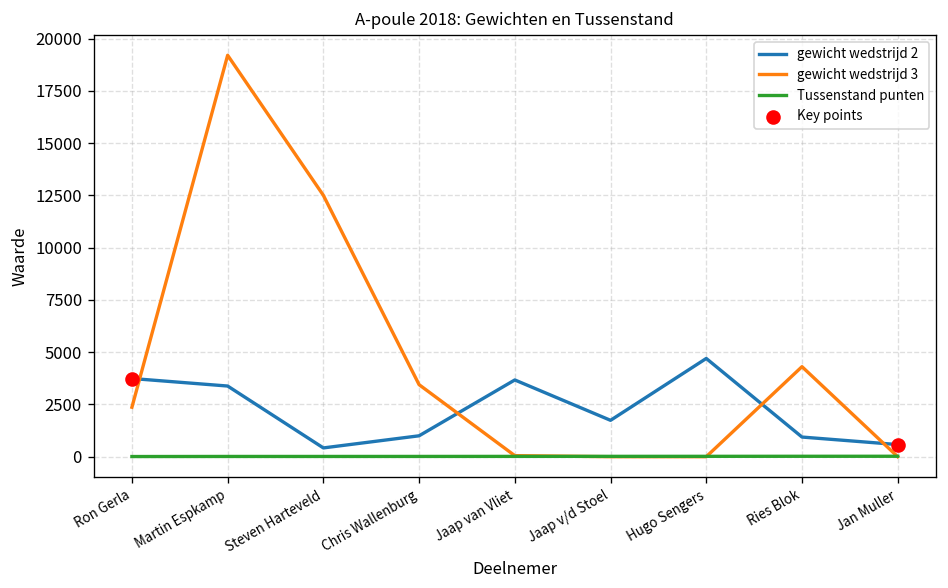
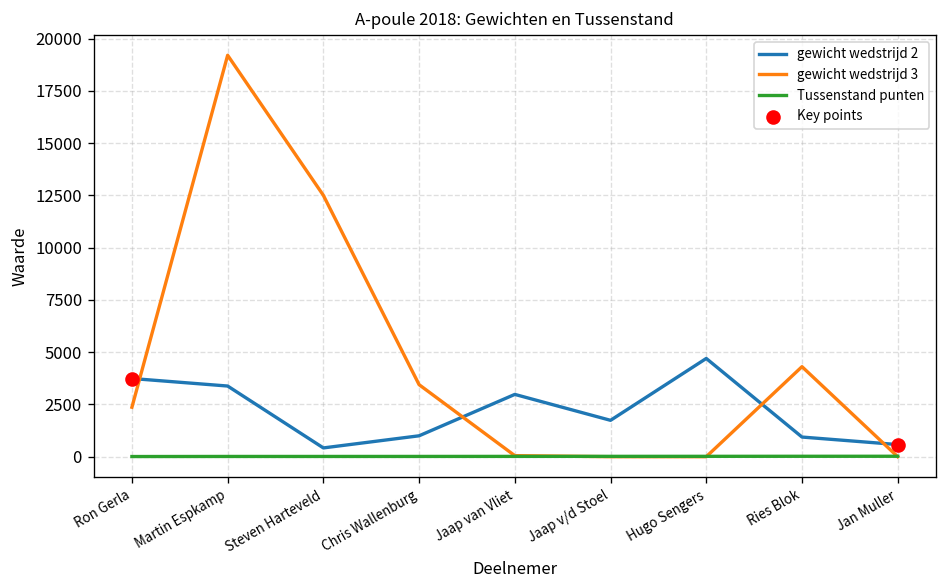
gewicht wedstrijd 2, Jaap van Vliet: 3700 -> 3000
